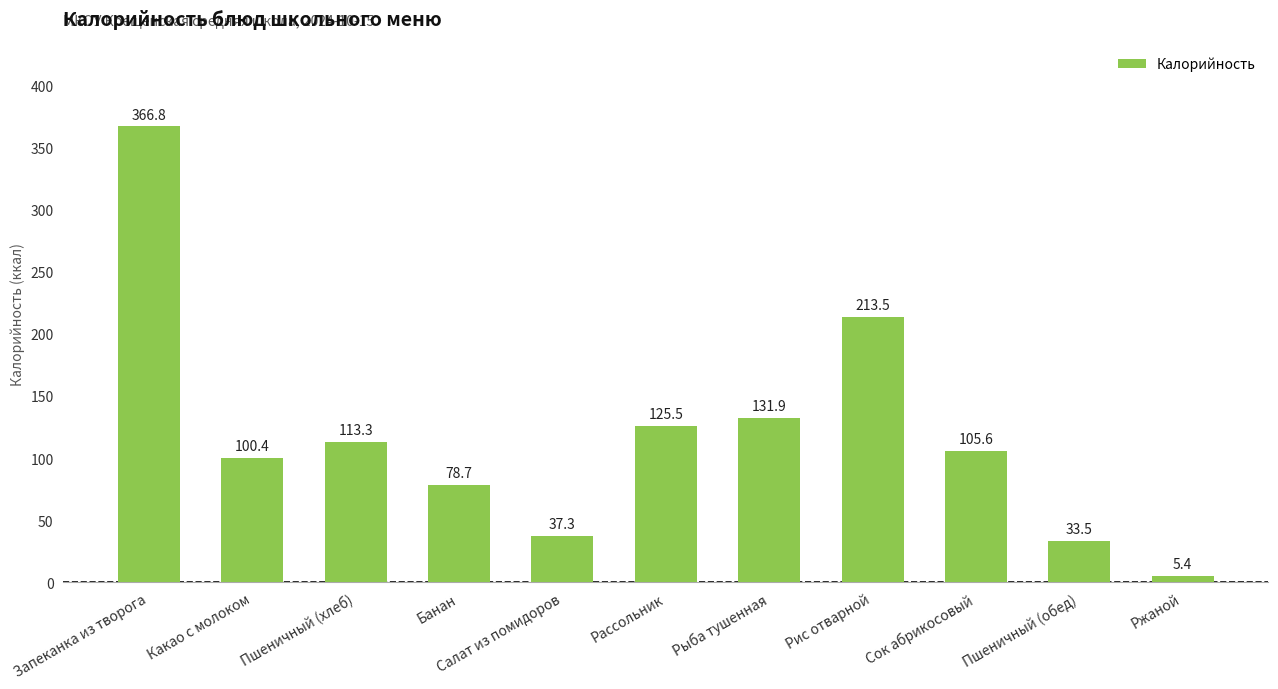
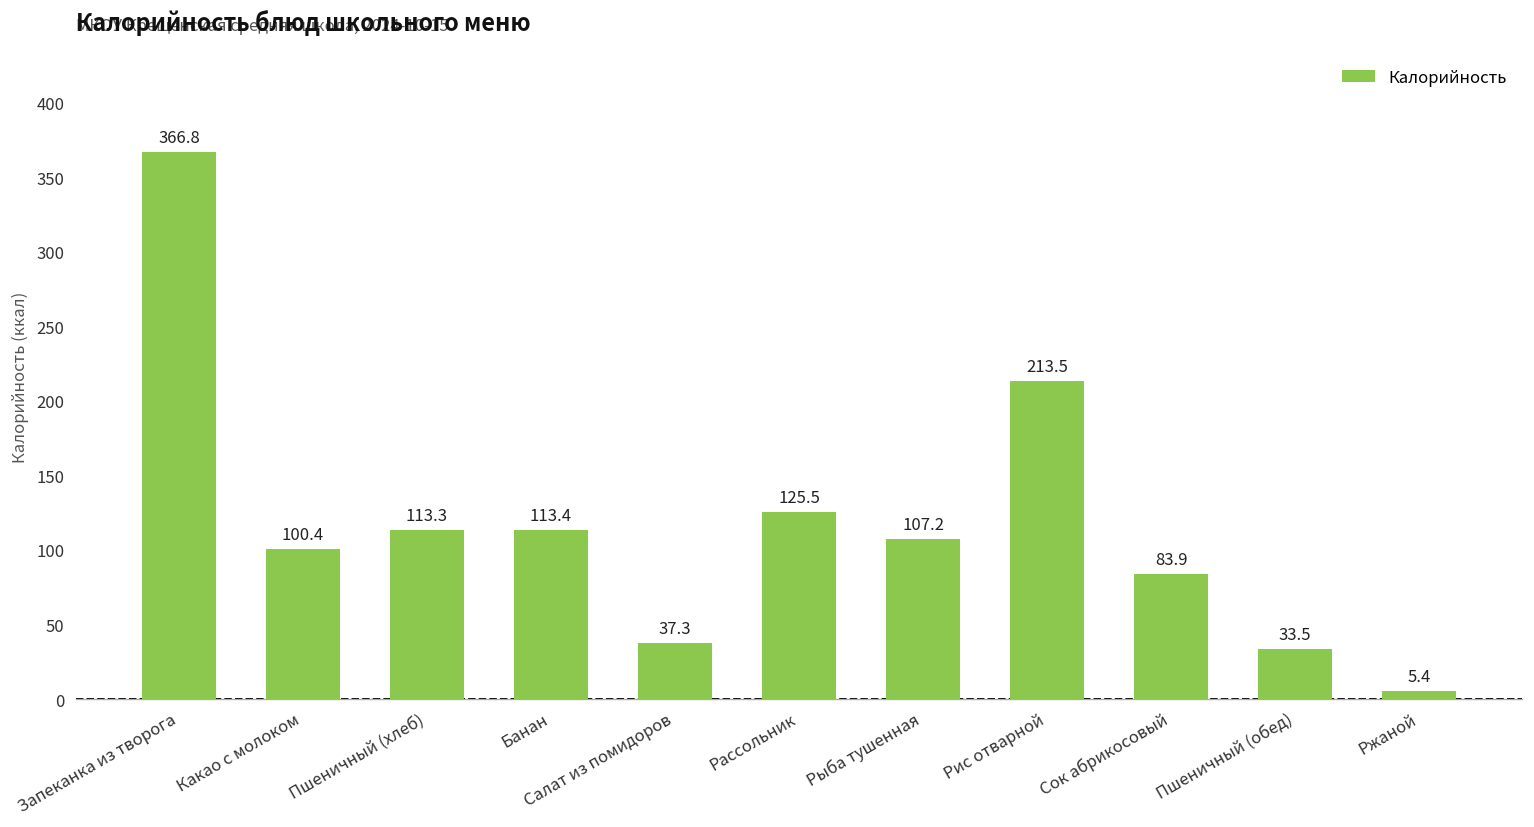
Банан: 78.7 -> 113.4
Рыба тушенная: 131.9 -> 107.2
Сок абрикосовый: 105.6 -> 83.9
